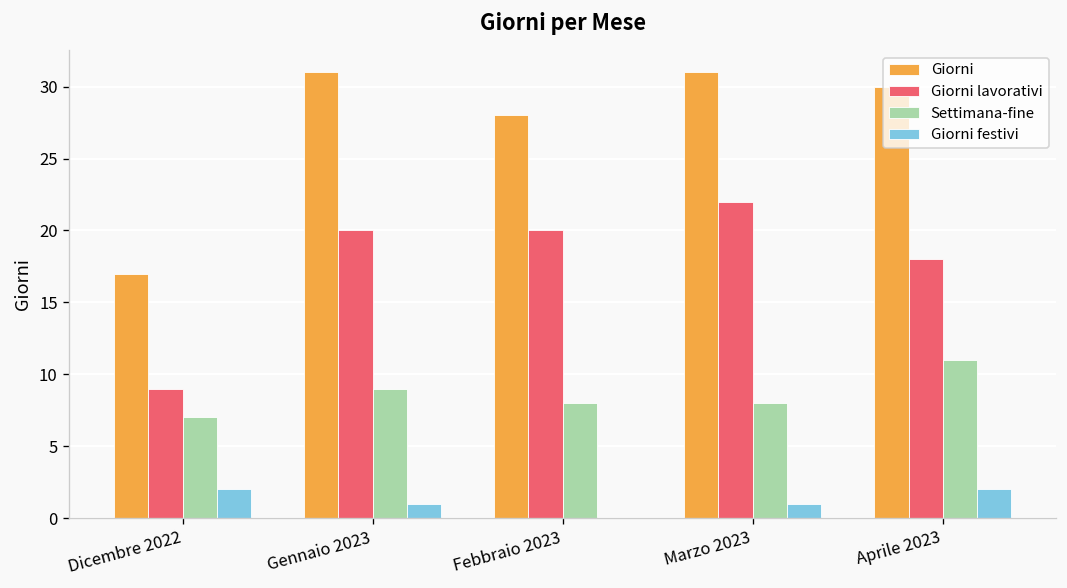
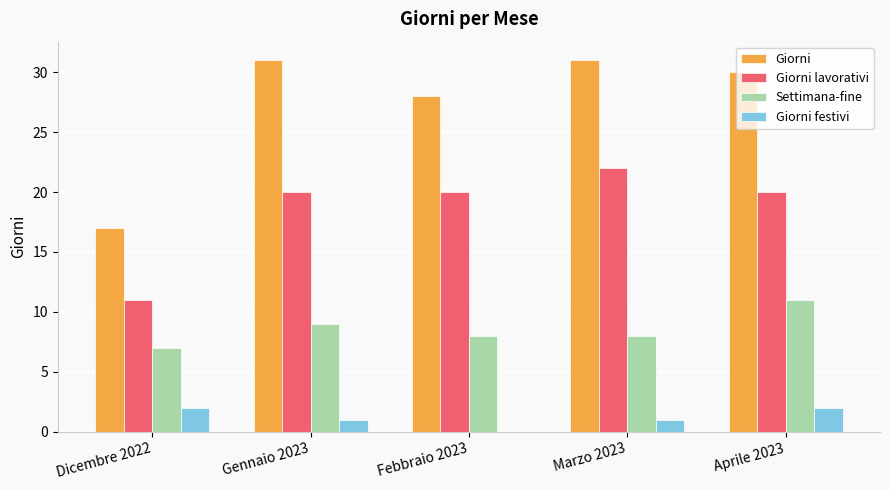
Giorni lavorativi, Dicembre 2022: 9 -> 11
Giorni lavorativi, Aprile 2023: 18 -> 20
